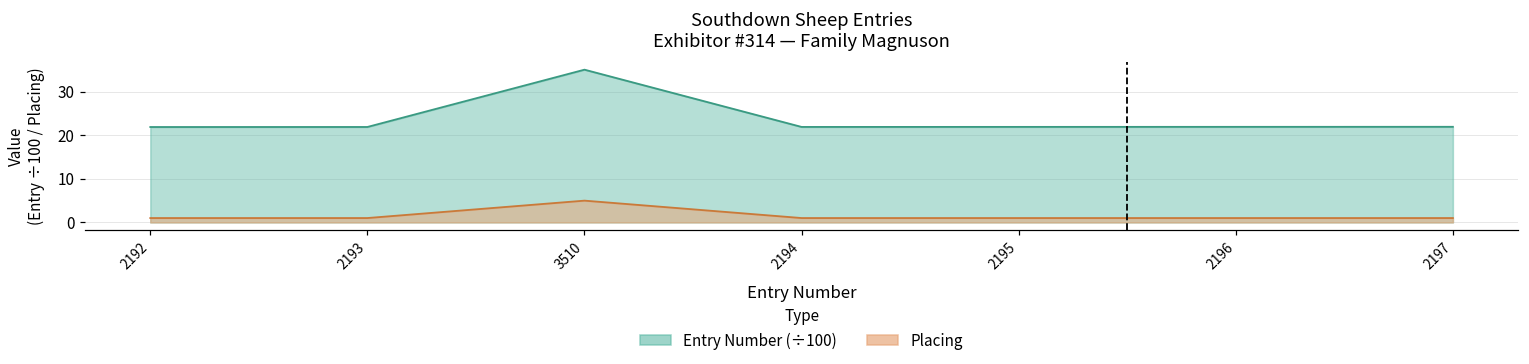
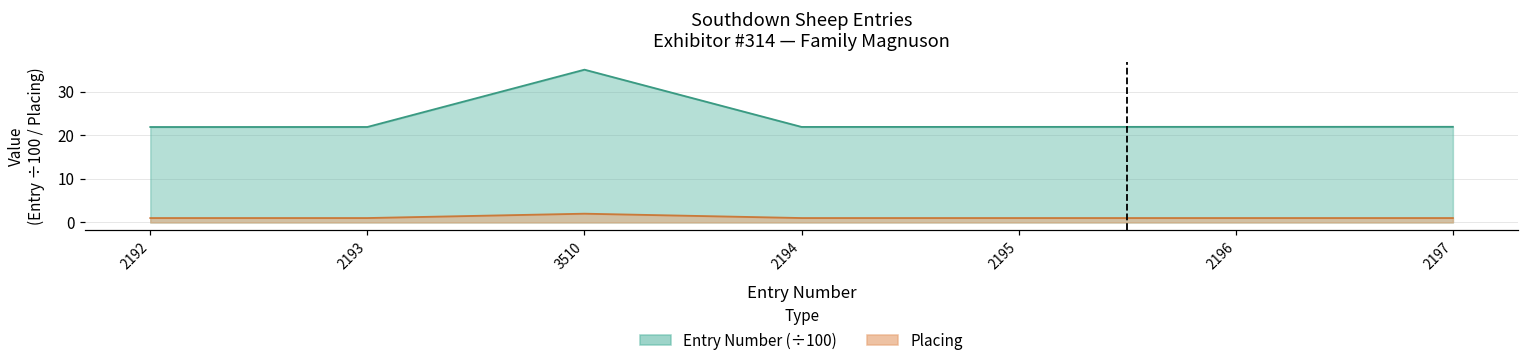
Placing, 3510: 5 -> 2
